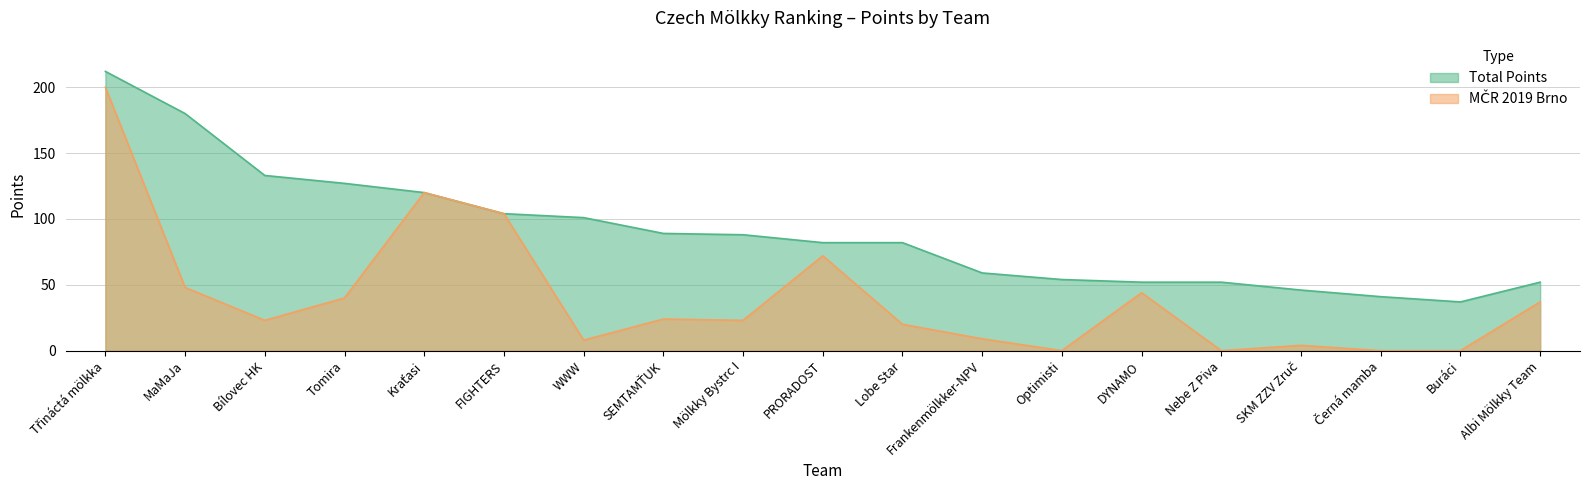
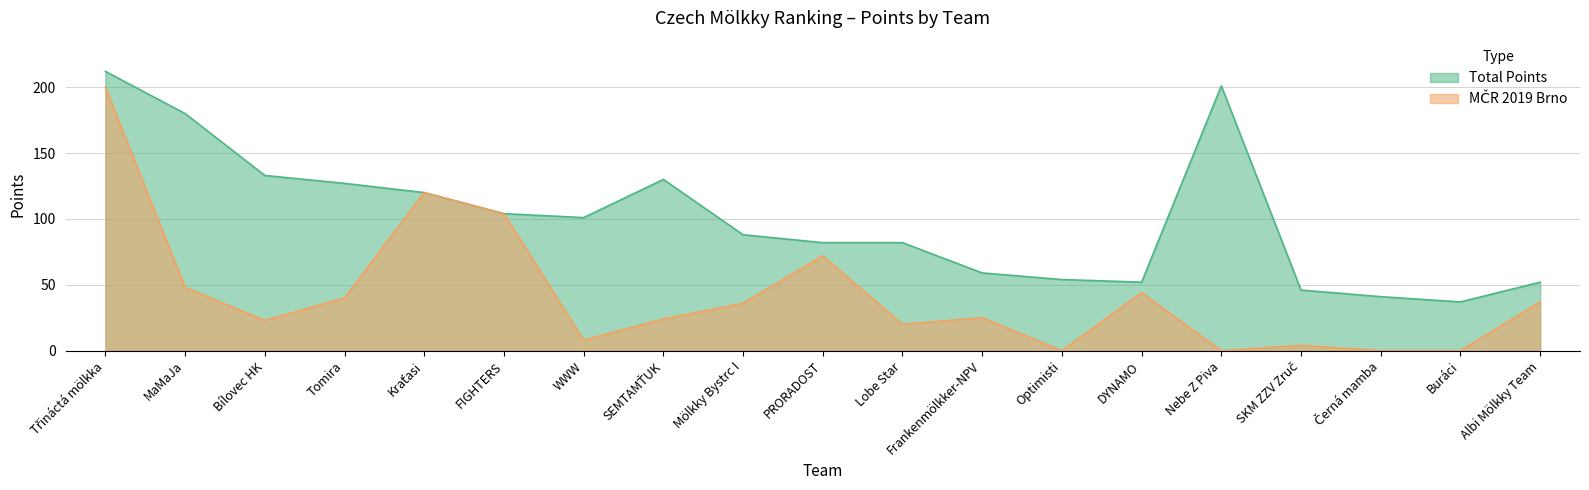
Total Points, SEMTAMŤUK: 89 -> 130
MČR 2019 Brno, Mölkky Bystrc I: 23 -> 36
MČR 2019 Brno, Frankenmölkker-NPV: 9 -> 25
Total Points, Nebe Z Piva: 52 -> 201
